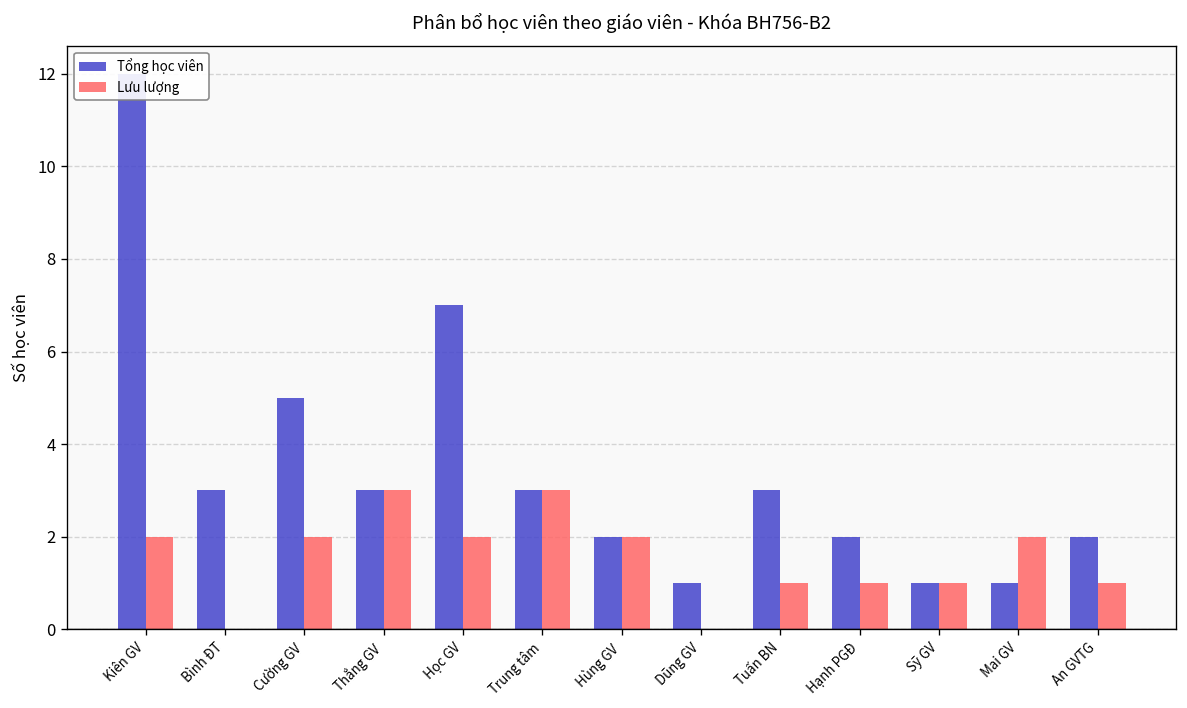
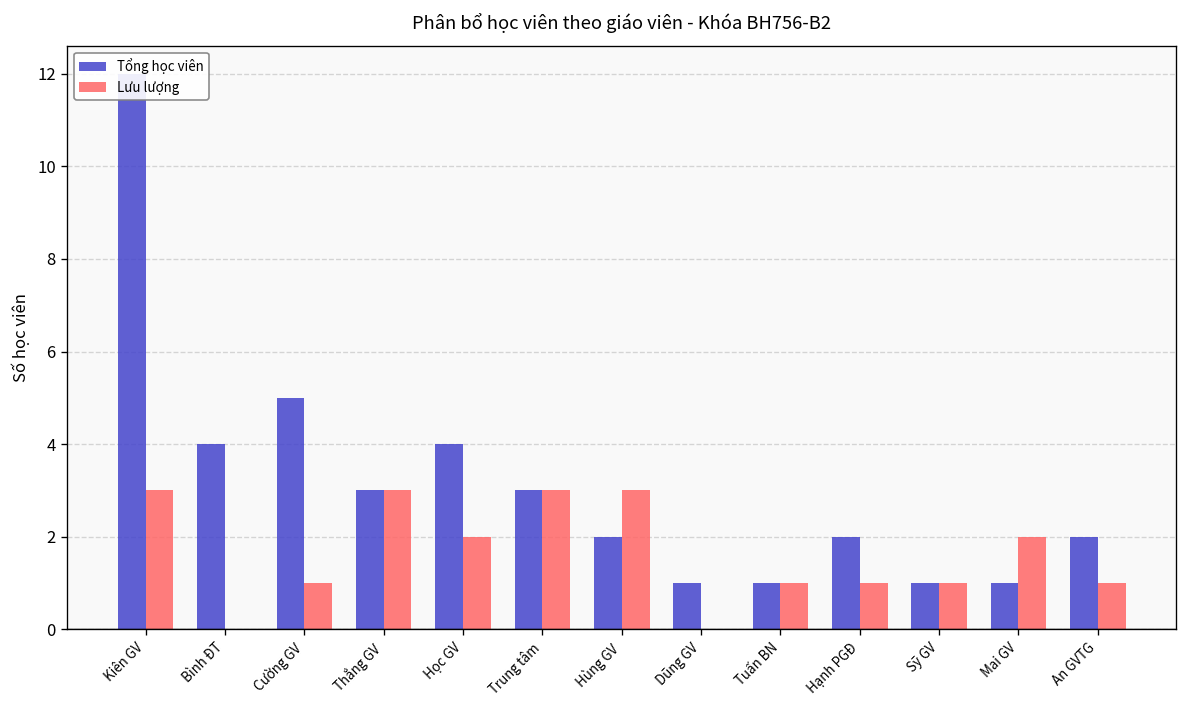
Lưu lượng, Kiên GV: 2 -> 3
Tổng học viên, Bình ĐT: 3 -> 4
Lưu lượng, Cường GV: 2 -> 1
Tổng học viên, Học GV: 7 -> 4
Lưu lượng, Hùng GV: 2 -> 3
Tổng học viên, Tuấn BN: 3 -> 1
